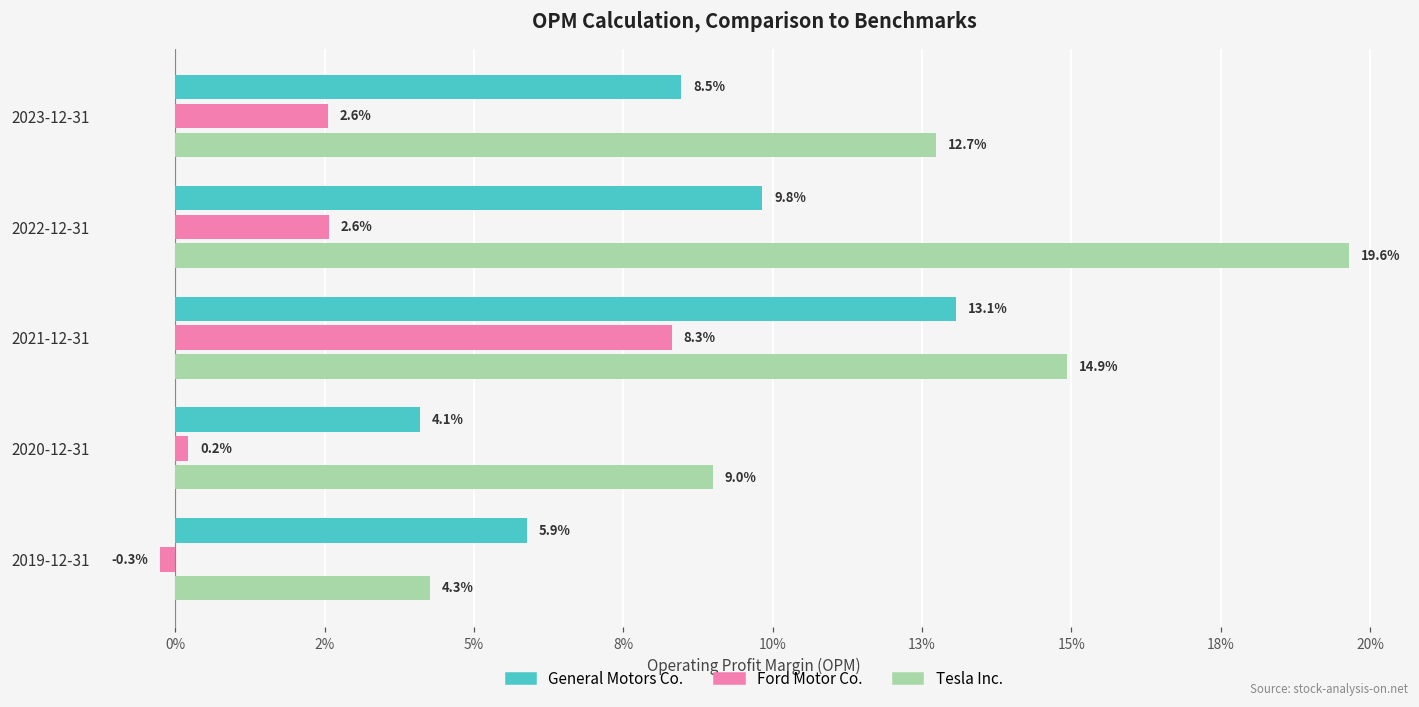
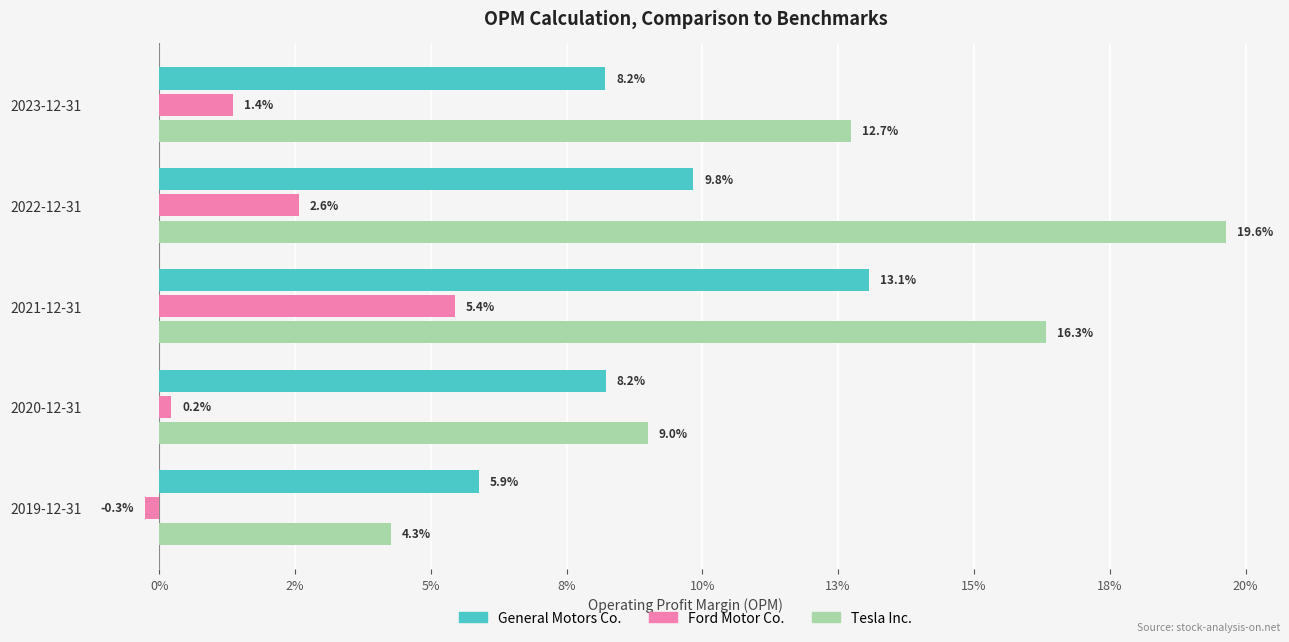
General Motors Co., 2023-12-31: 8.5% -> 8.2%
Ford Motor Co., 2023-12-31: 2.6% -> 1.4%
Ford Motor Co., 2021-12-31: 8.3% -> 5.4%
Tesla Inc., 2021-12-31: 14.9% -> 16.3%
General Motors Co., 2020-12-31: 4.1% -> 8.2%
